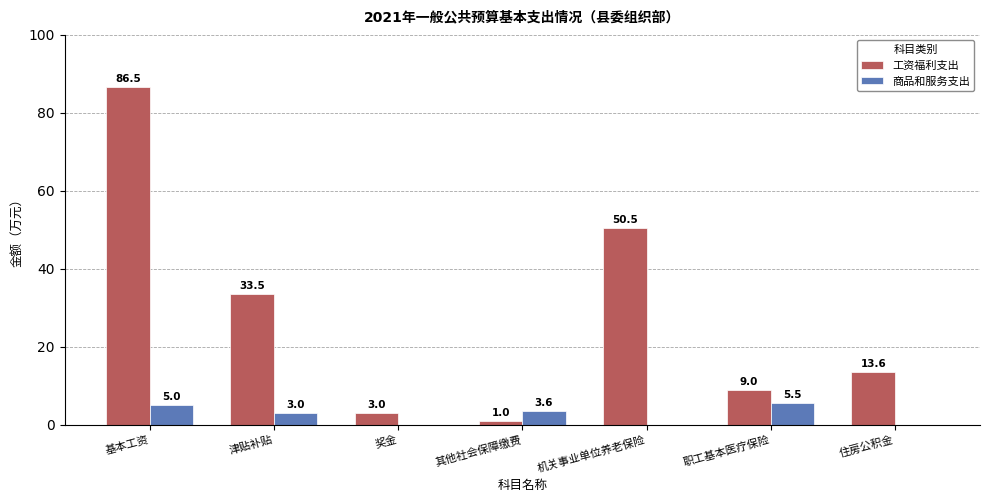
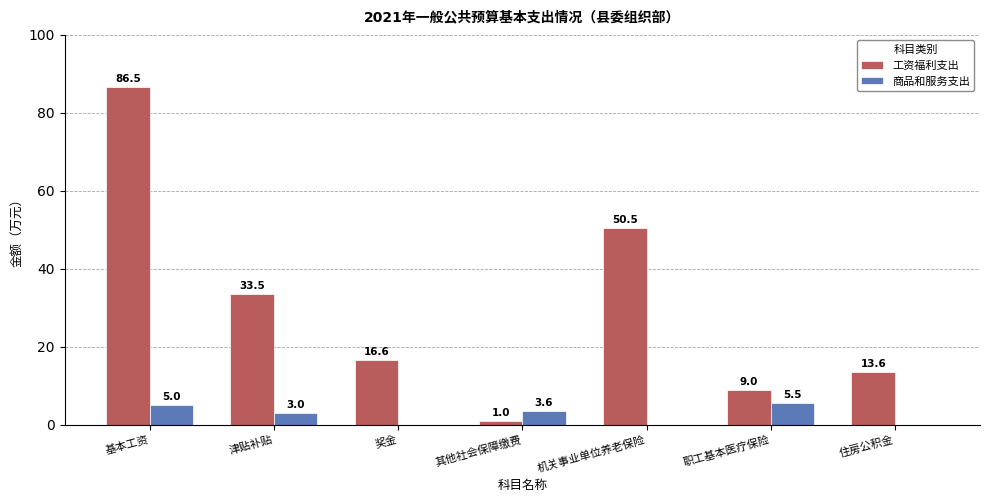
工资福利支出, 奖金: 3.0 -> 16.6
